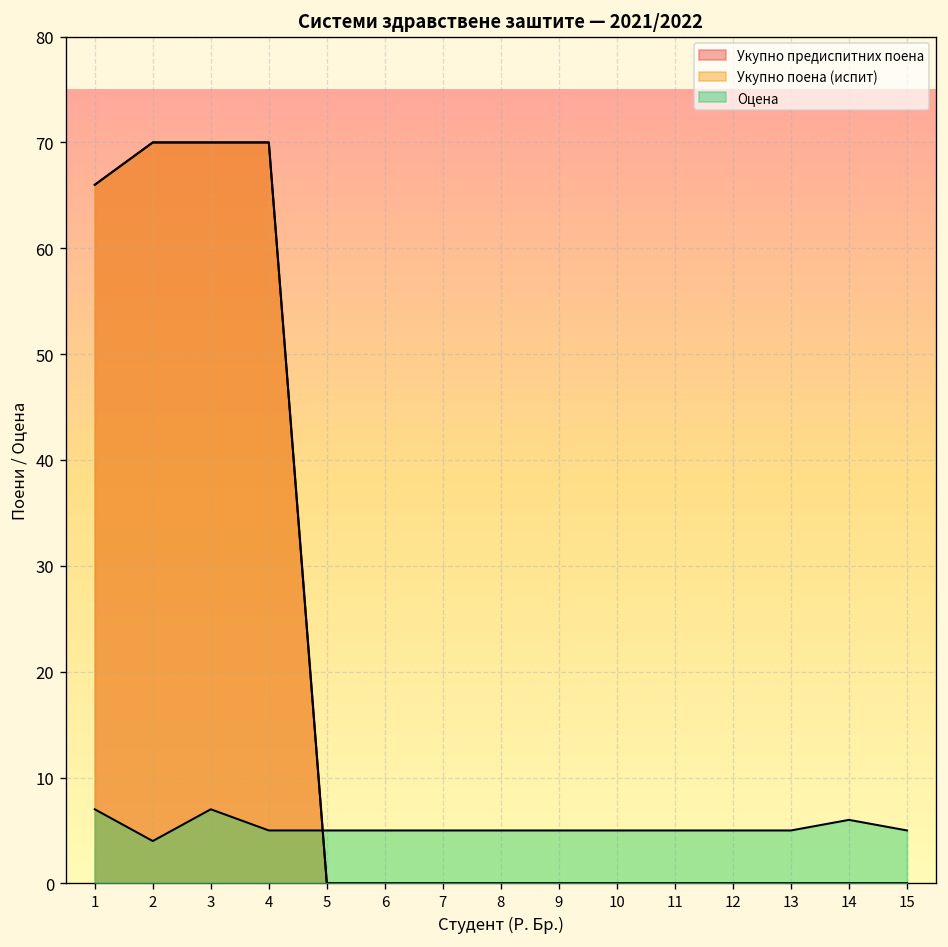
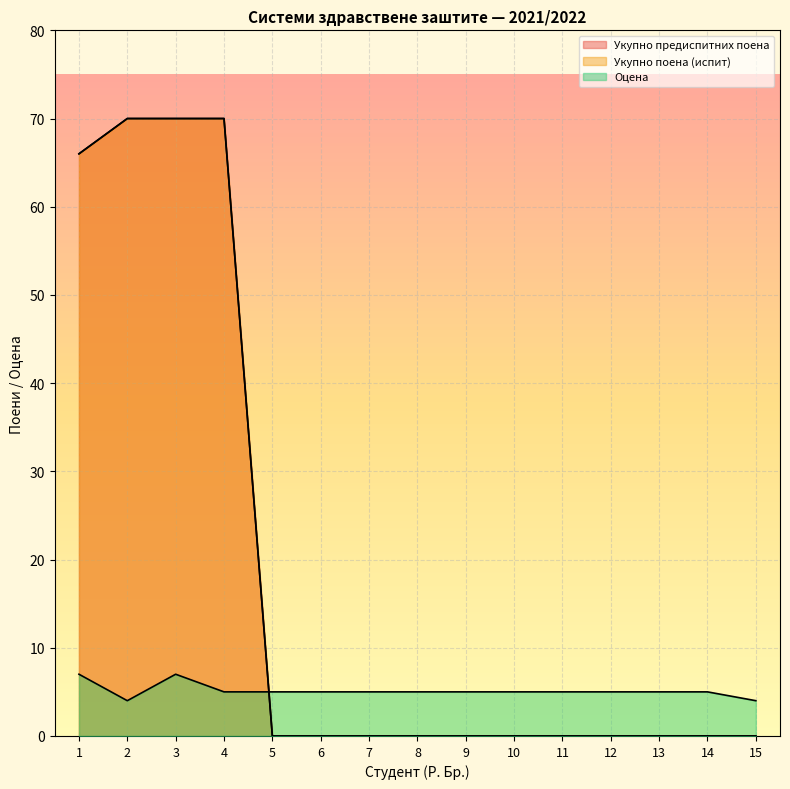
Оцена, 14: 6 -> 5
Оцена, 15: 5 -> 4
